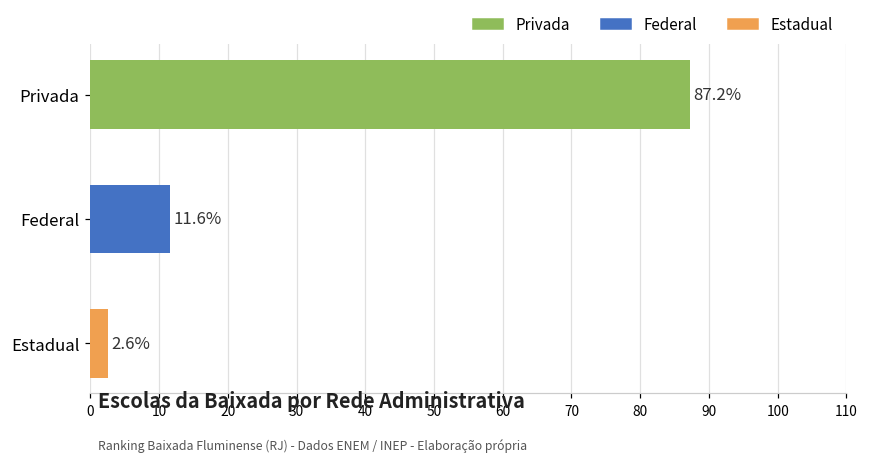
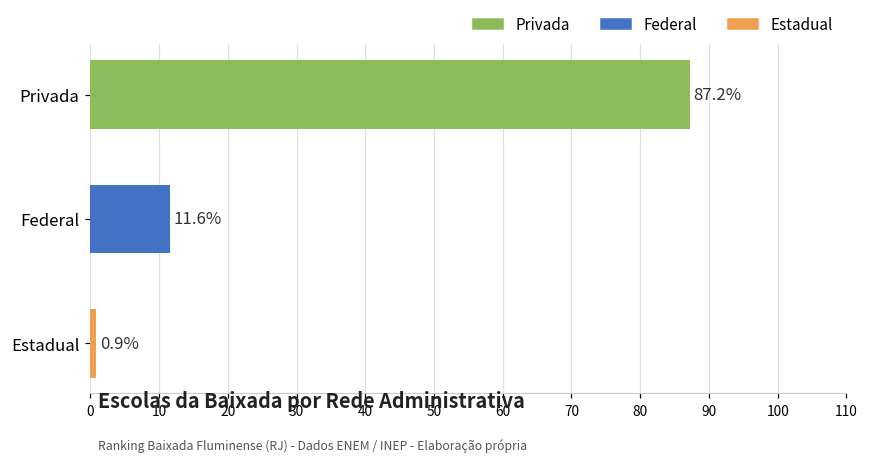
Estadual: 2.6% -> 0.9%
